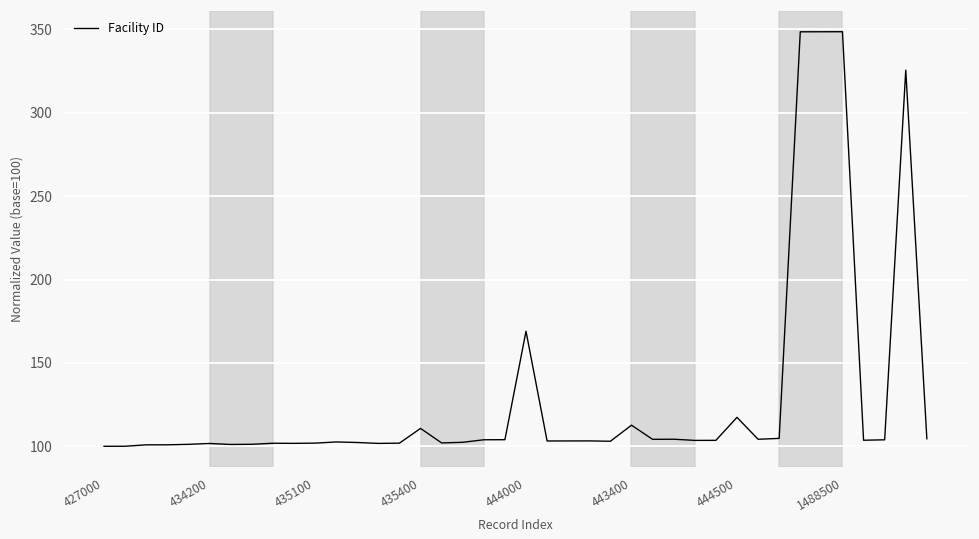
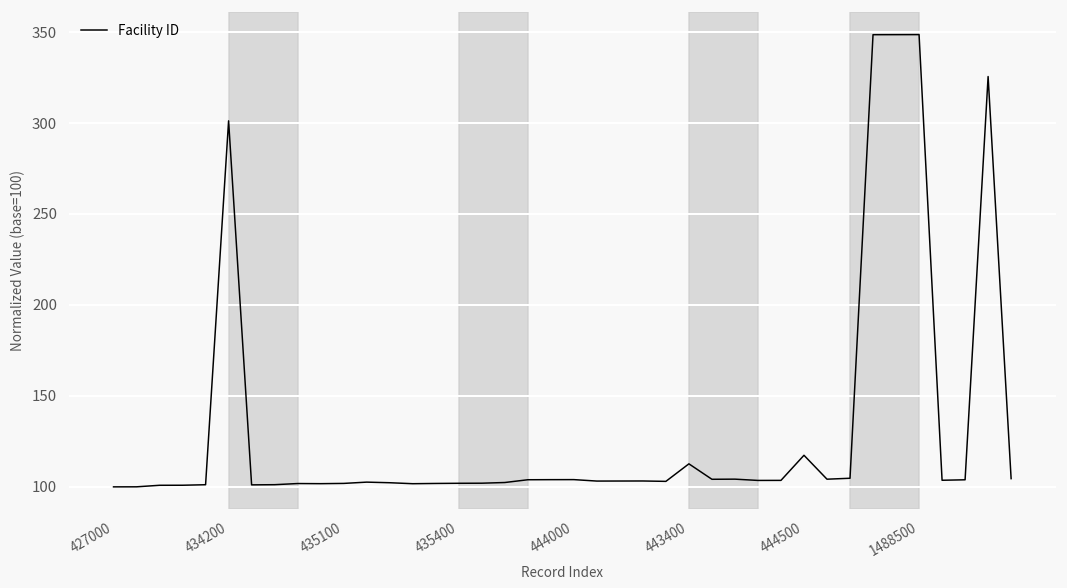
434200: 102 -> 301
435400: 111 -> 102
444000: 169 -> 104
